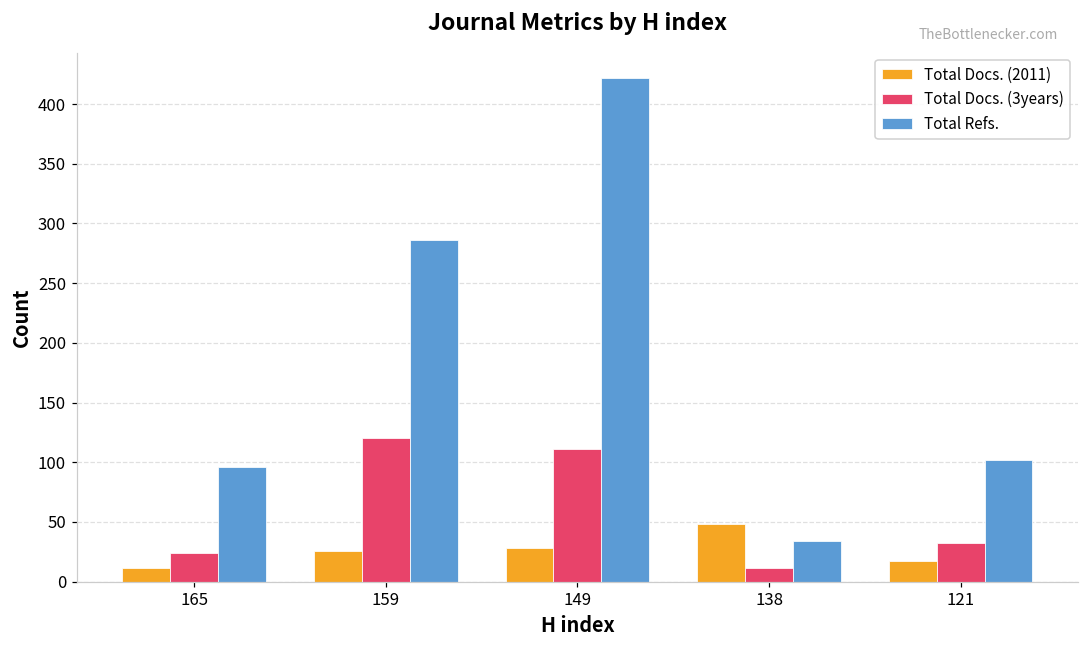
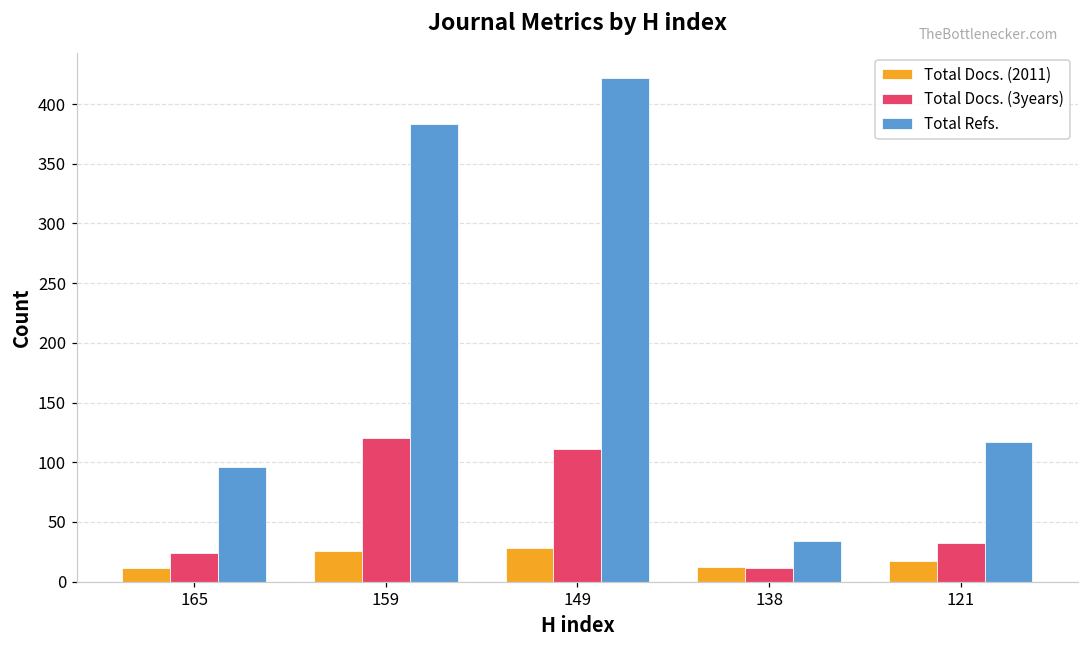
Total Refs., 159: 286 -> 383
Total Docs. (2011), 138: 48 -> 12
Total Refs., 121: 102 -> 117
